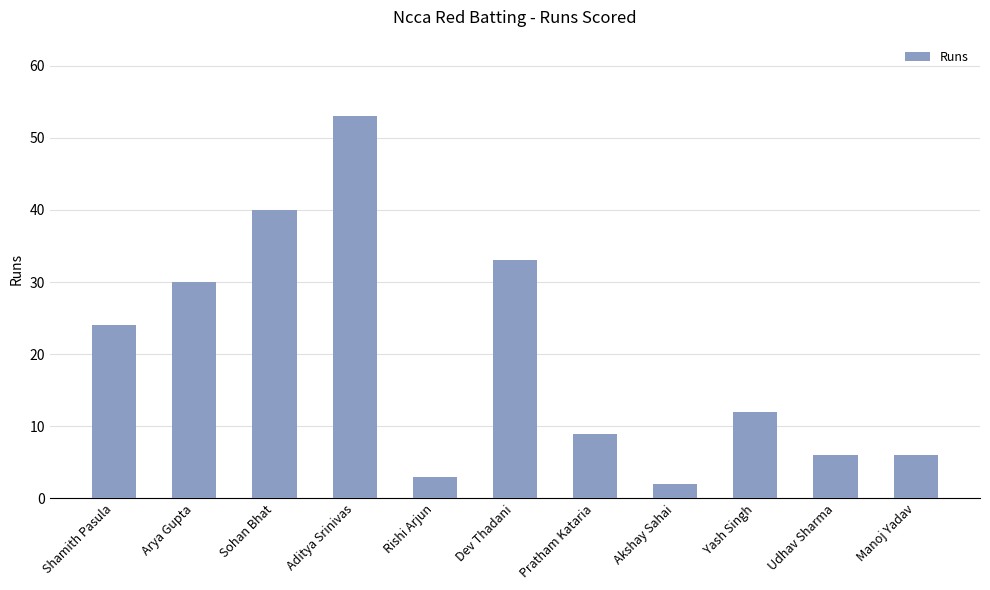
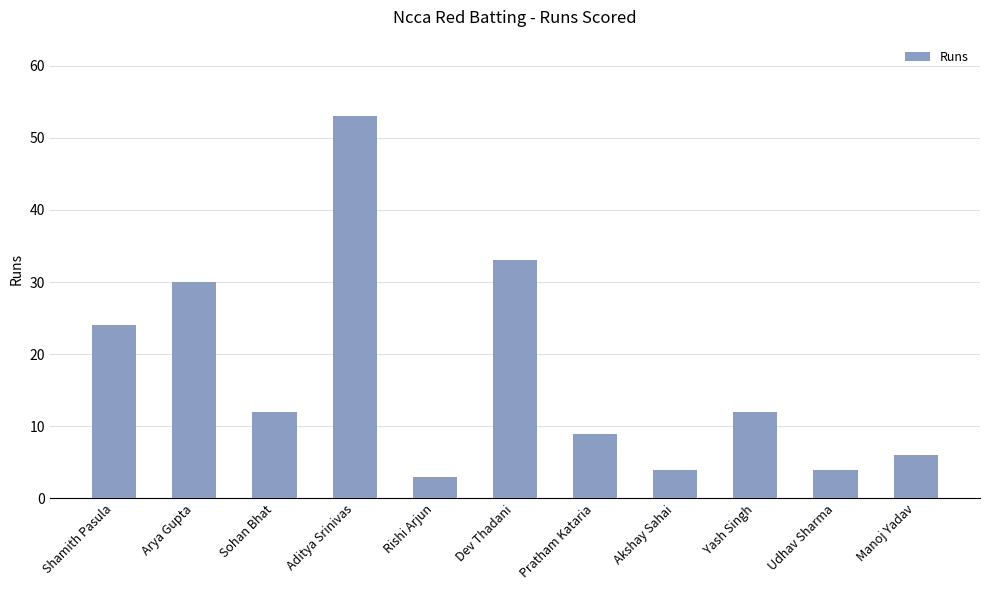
Sohan Bhat: 40 -> 12
Akshay Sahai: 2 -> 4
Udhav Sharma: 6 -> 4
